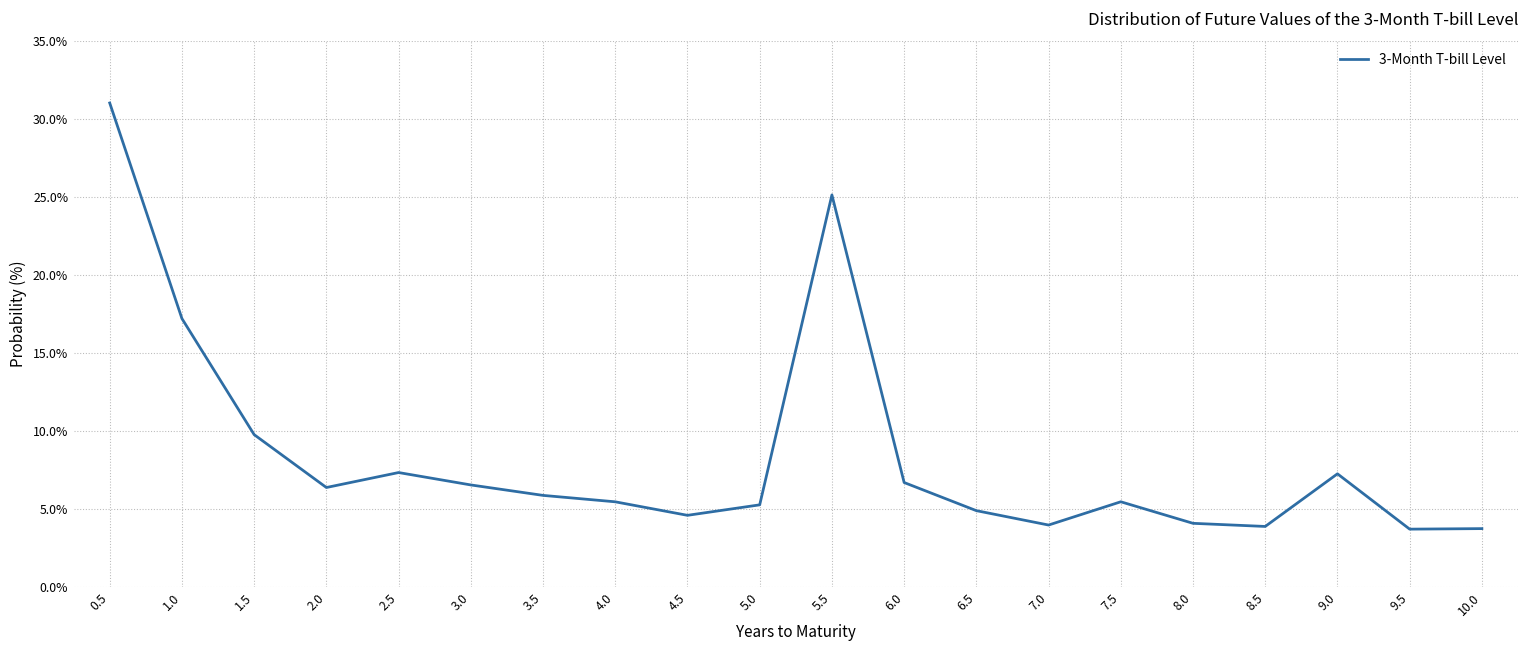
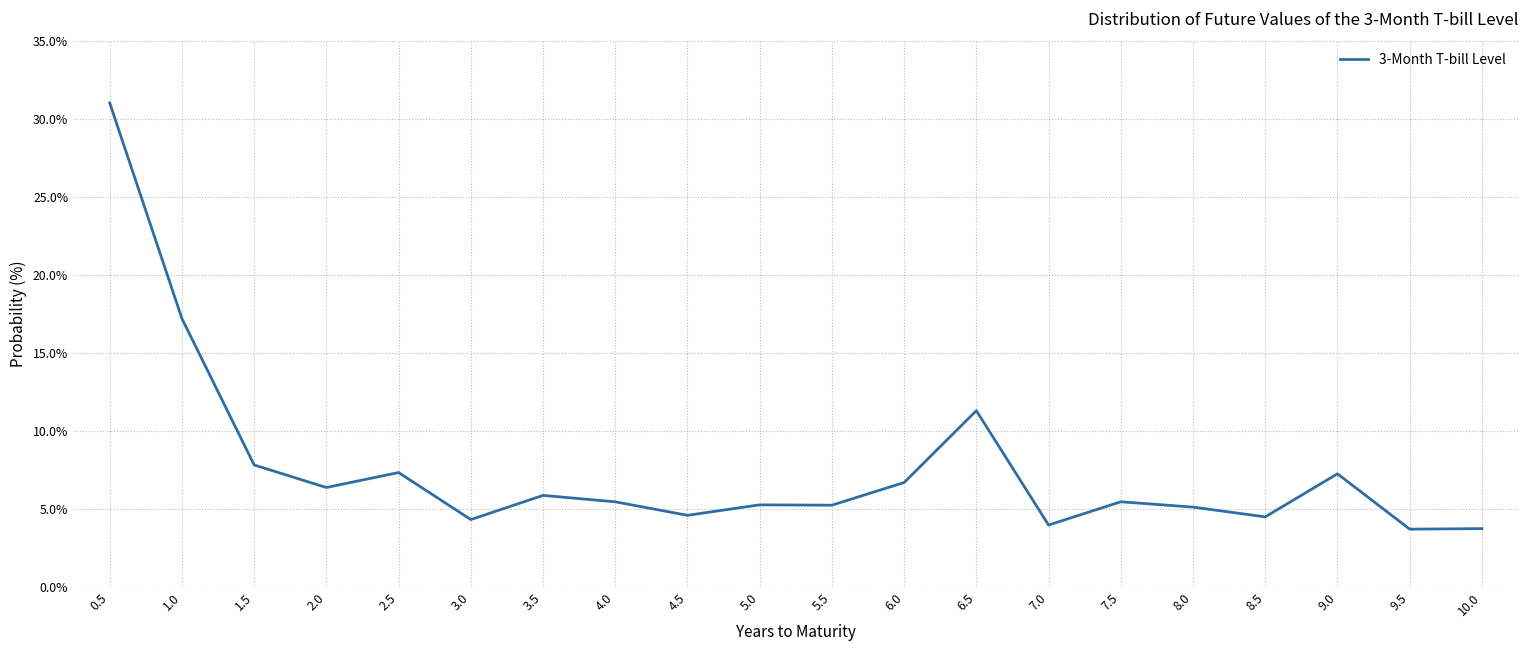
1.5: 9.7% -> 7.8%
3.0: 6.5% -> 4.3%
5.5: 25.1% -> 5.2%
6.5: 4.9% -> 11.3%
8.0: 4.1% -> 5.1%
8.5: 3.9% -> 4.5%
